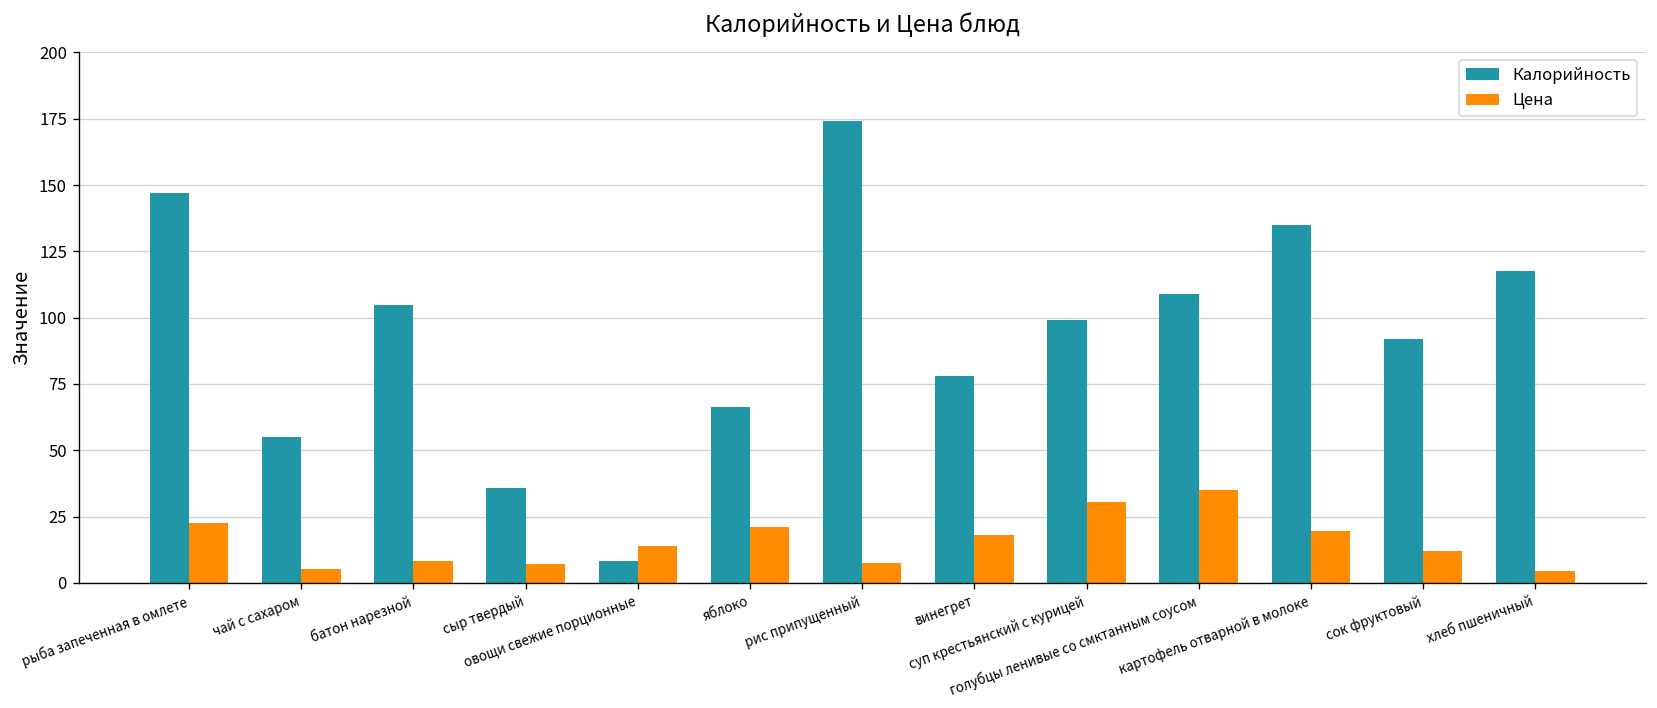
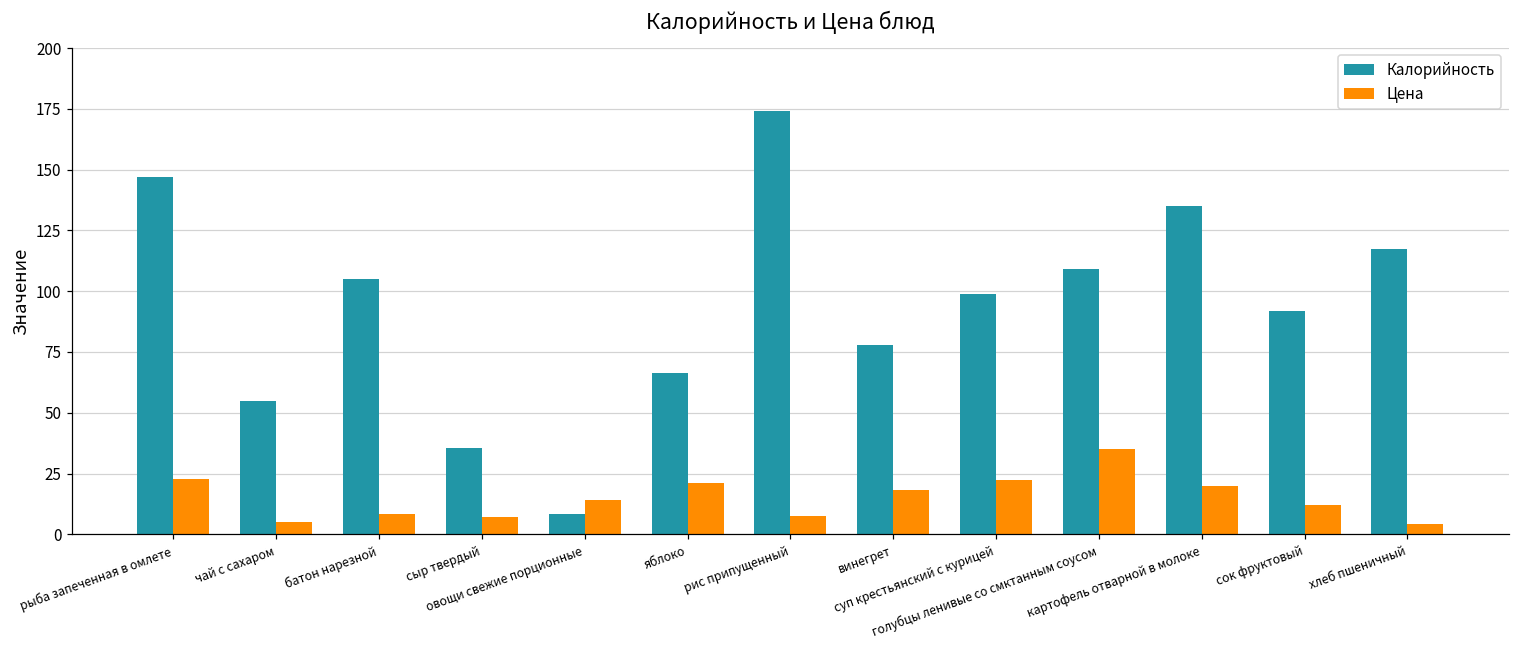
Цена, суп крестьянский с курицей: 31 -> 22
